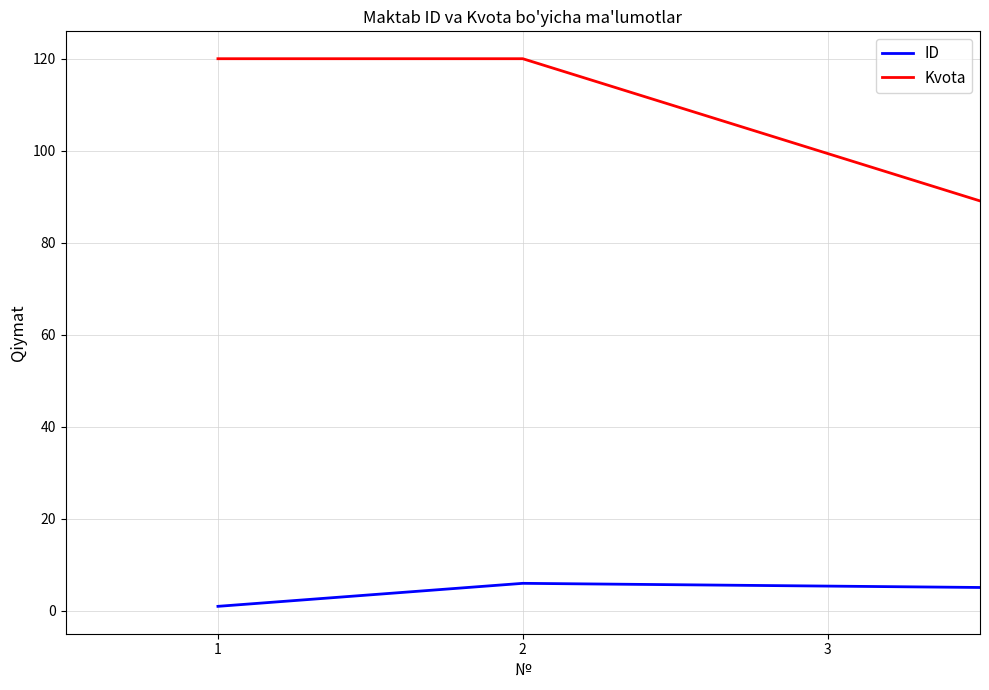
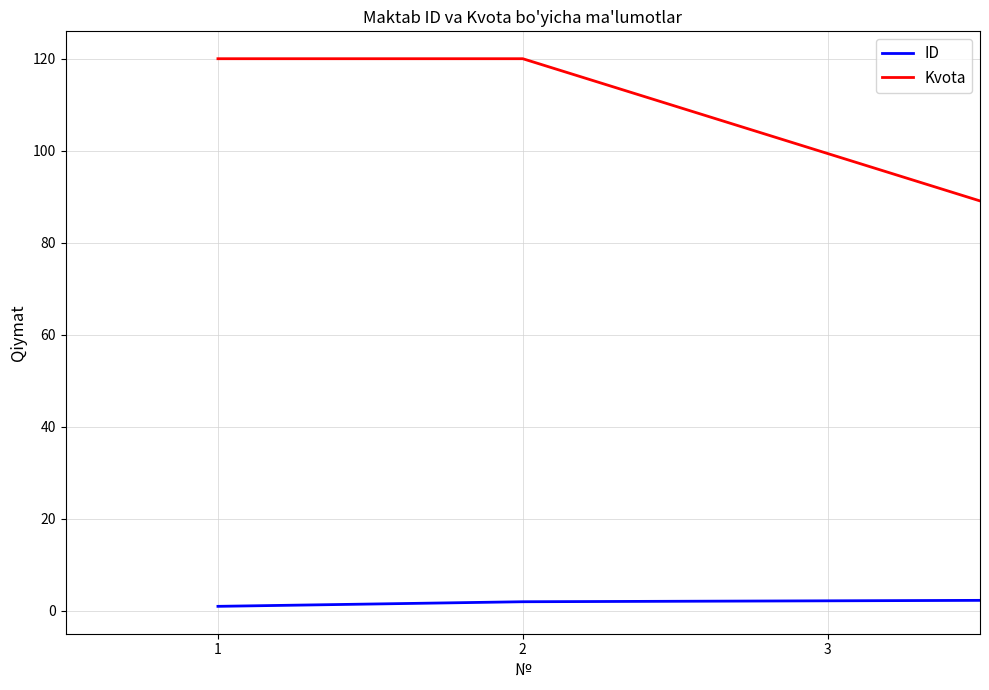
ID, 2: 6 -> 2
